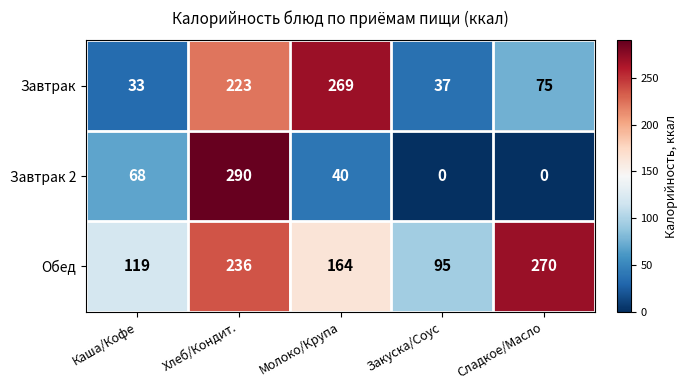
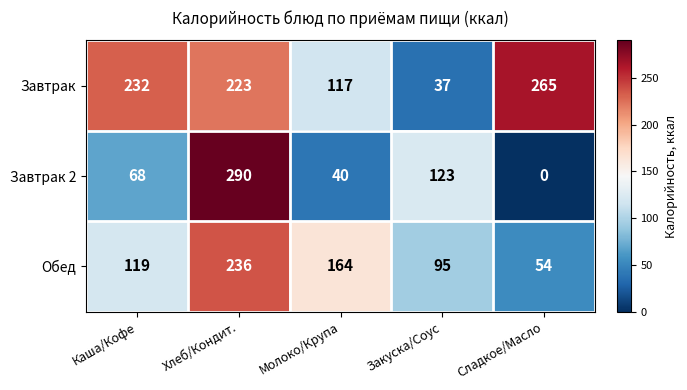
Завтрак, Каша/Кофе: 33 -> 232
Завтрак, Молоко/Крупа: 269 -> 117
Завтрак, Сладкое/Масло: 75 -> 265
Завтрак 2, Закуска/Соус: 0 -> 123
Обед, Сладкое/Масло: 270 -> 54
